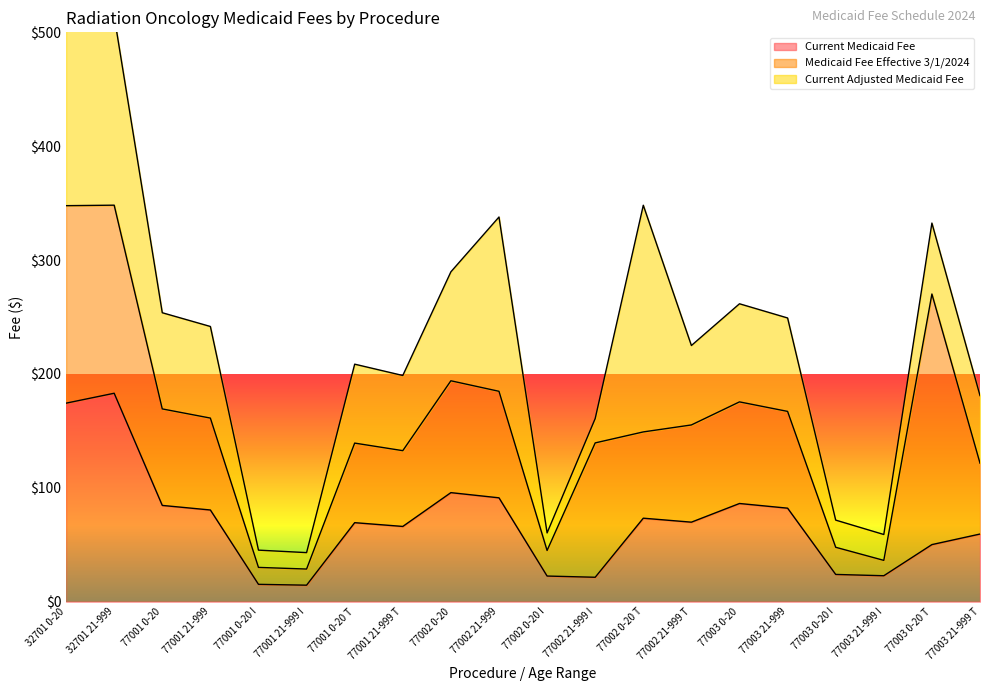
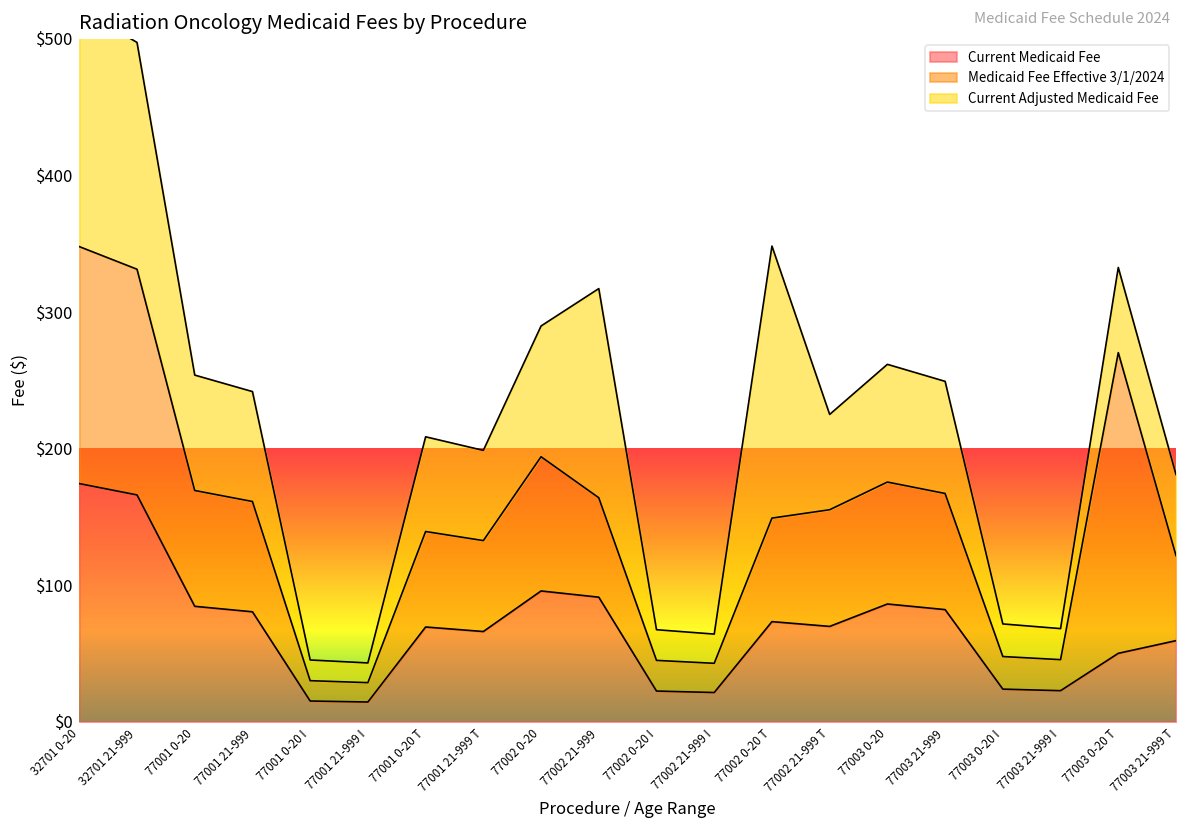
Current Medicaid Fee, 32701 21-999: $183 -> $166
Medicaid Fee Effective 3/1/2024, 77002 21-999: $94 -> $73
Current Adjusted Medicaid Fee, 77002 0-20 I: $15 -> $22
Medicaid Fee Effective 3/1/2024, 77002 21-999 I: $118 -> $21
Medicaid Fee Effective 3/1/2024, 77003 21-999 I: $14 -> $23
